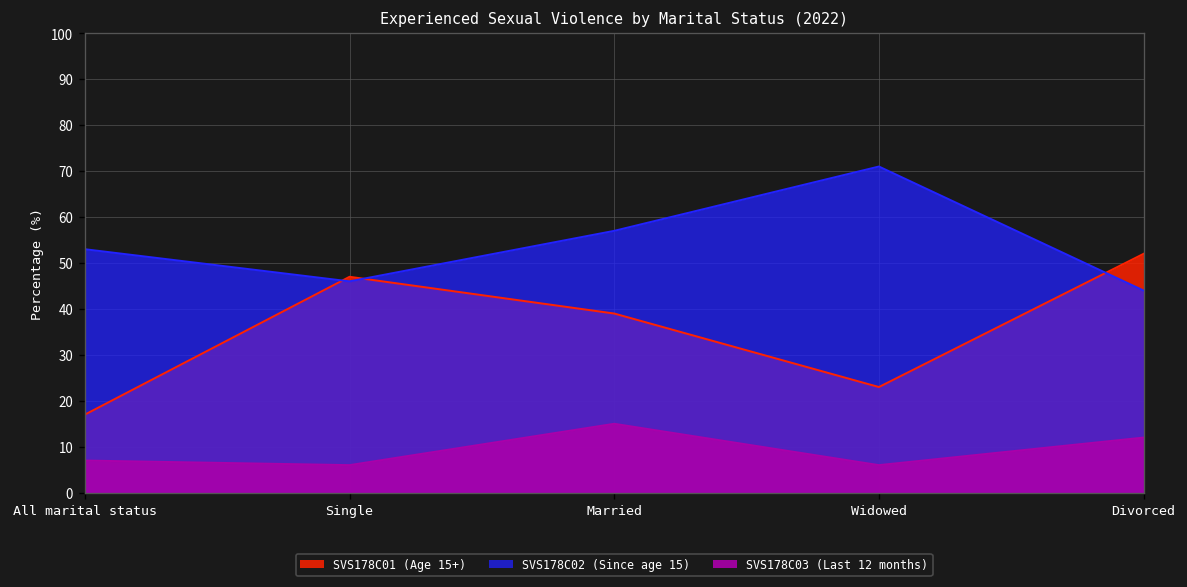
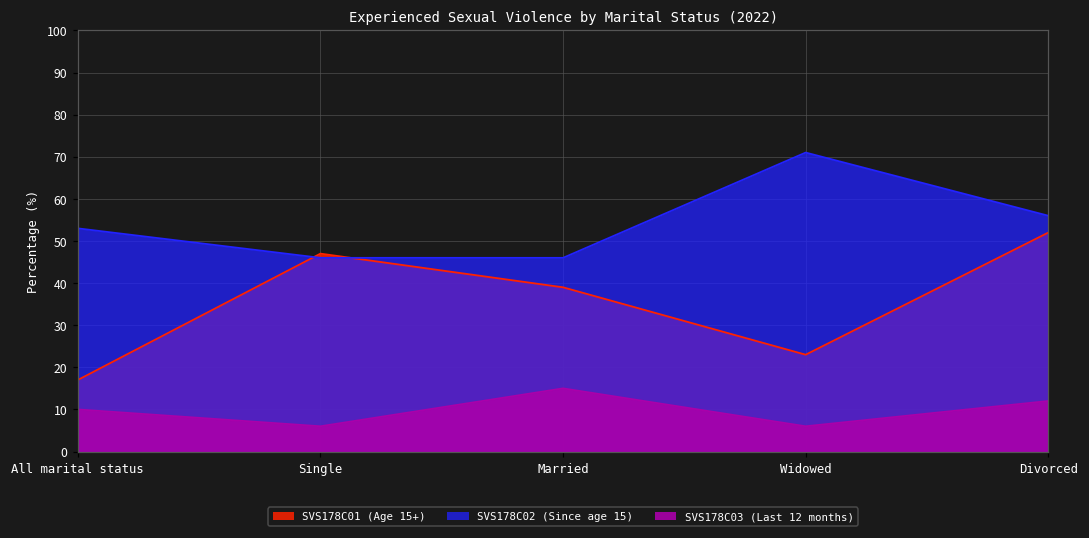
SVS178C03 (Last 12 months), All marital status: 7 -> 10
SVS178C02 (Since age 15), Married: 57 -> 46
SVS178C02 (Since age 15), Divorced: 44 -> 56
